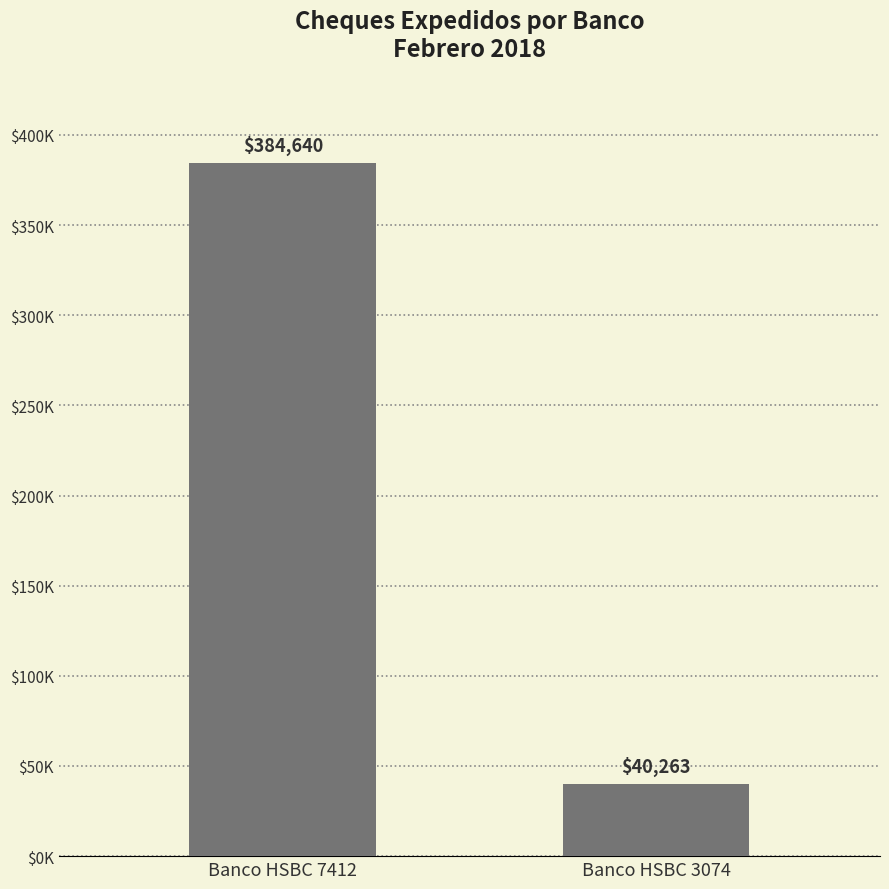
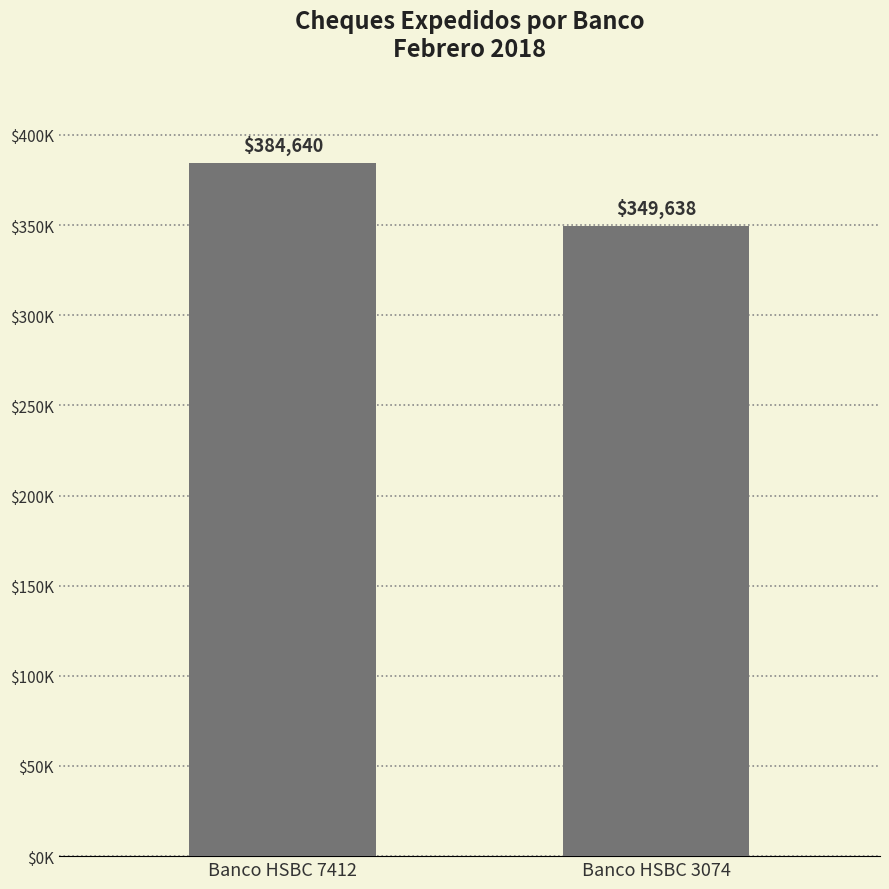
Banco HSBC 3074: $40,263 -> $349,638
